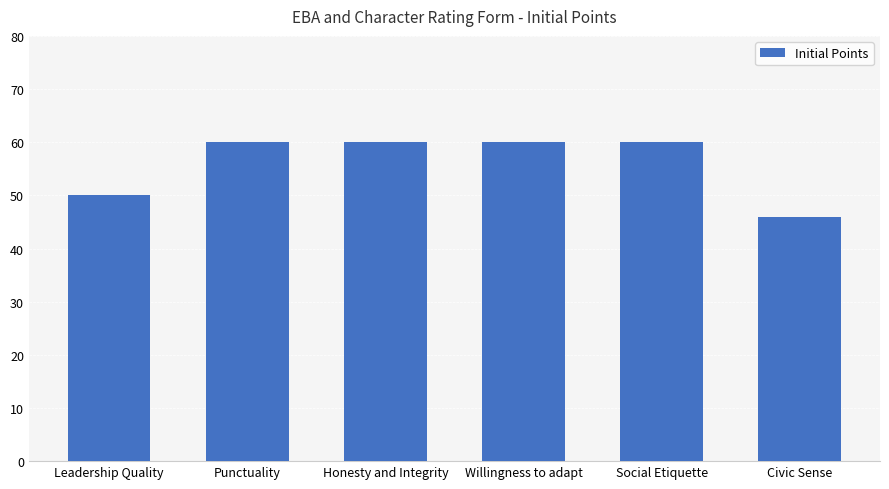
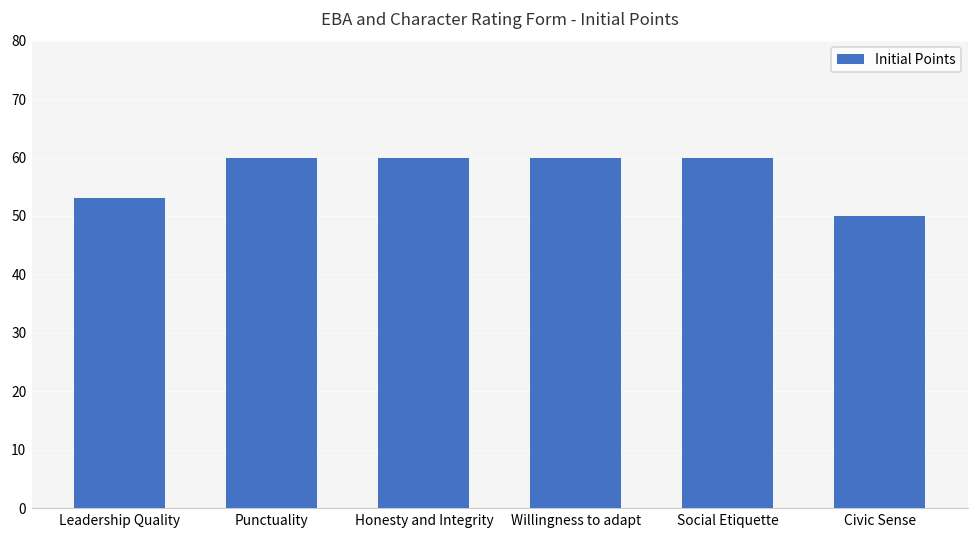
Leadership Quality: 50 -> 53
Civic Sense: 46 -> 50
